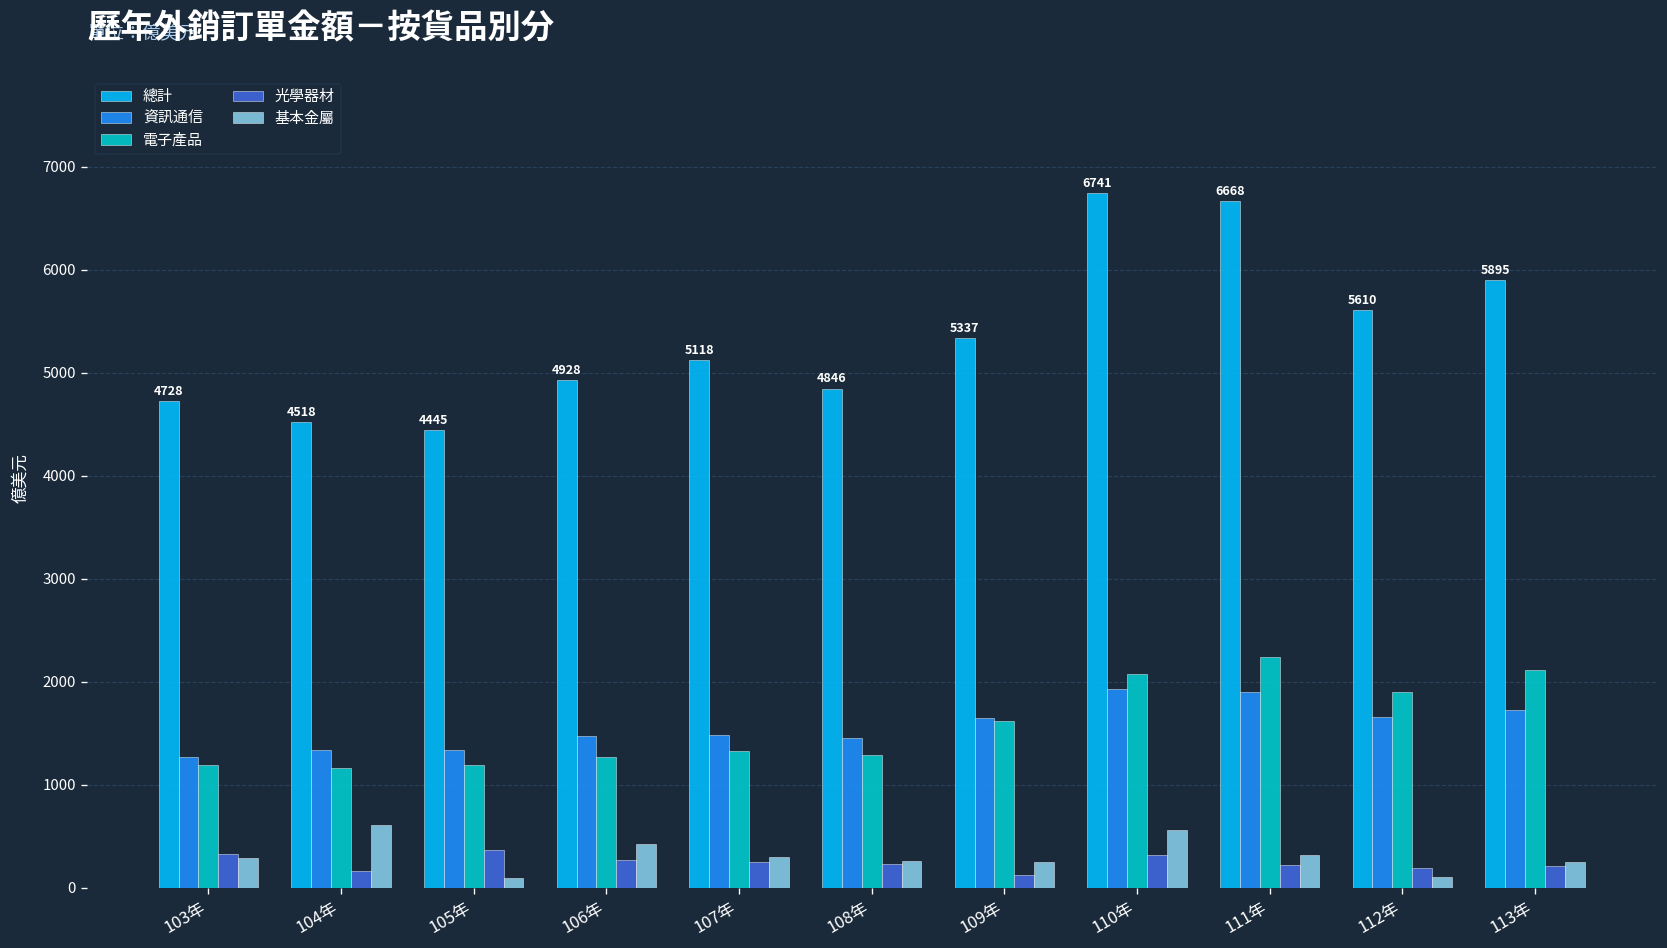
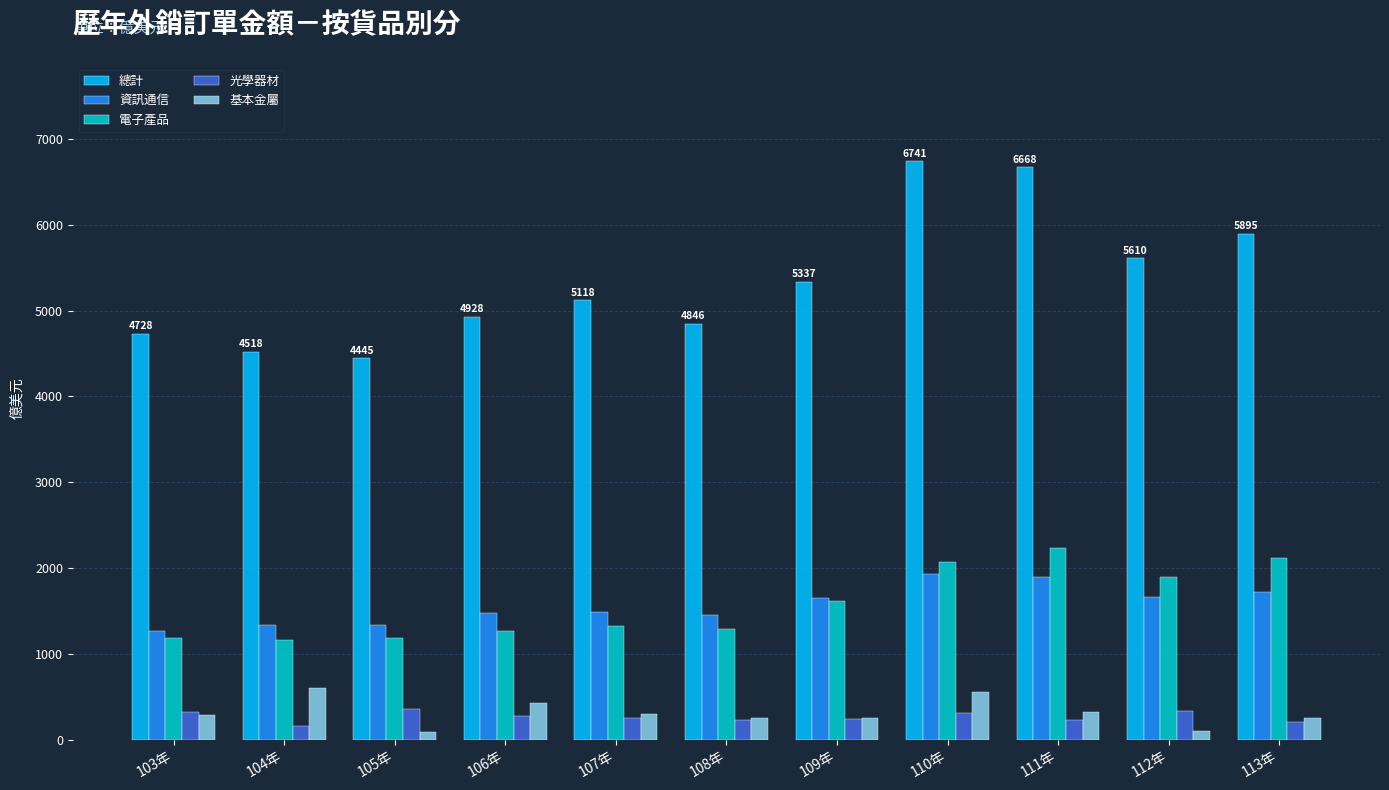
光學器材, 109年: 100 -> 200
光學器材, 112年: 200 -> 300
